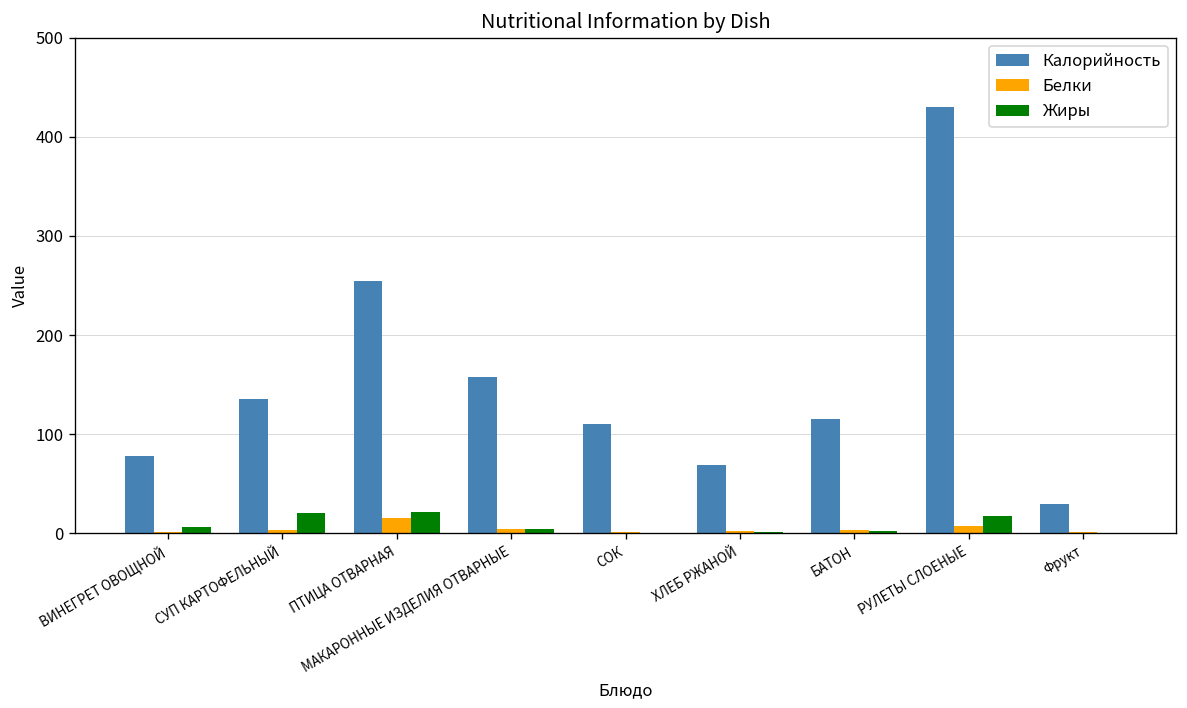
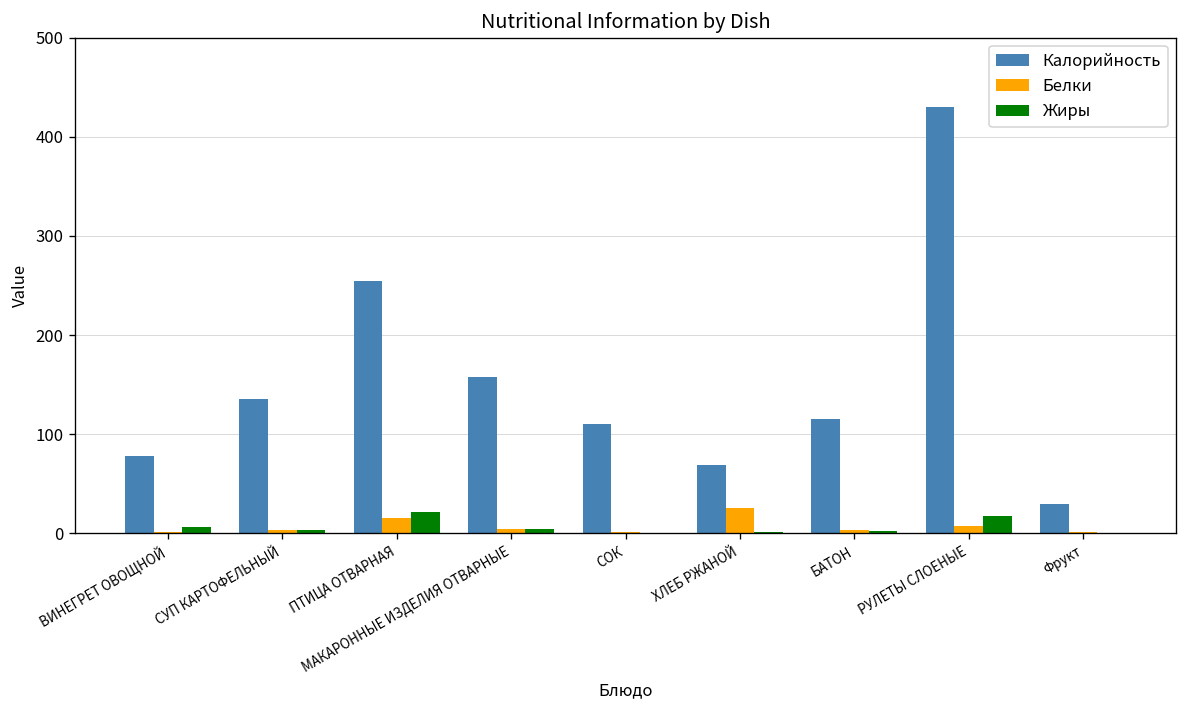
Жиры, СУП КАРТОФЕЛЬНЫЙ: 20 -> 0
Белки, ХЛЕБ РЖАНОЙ: 0 -> 30
